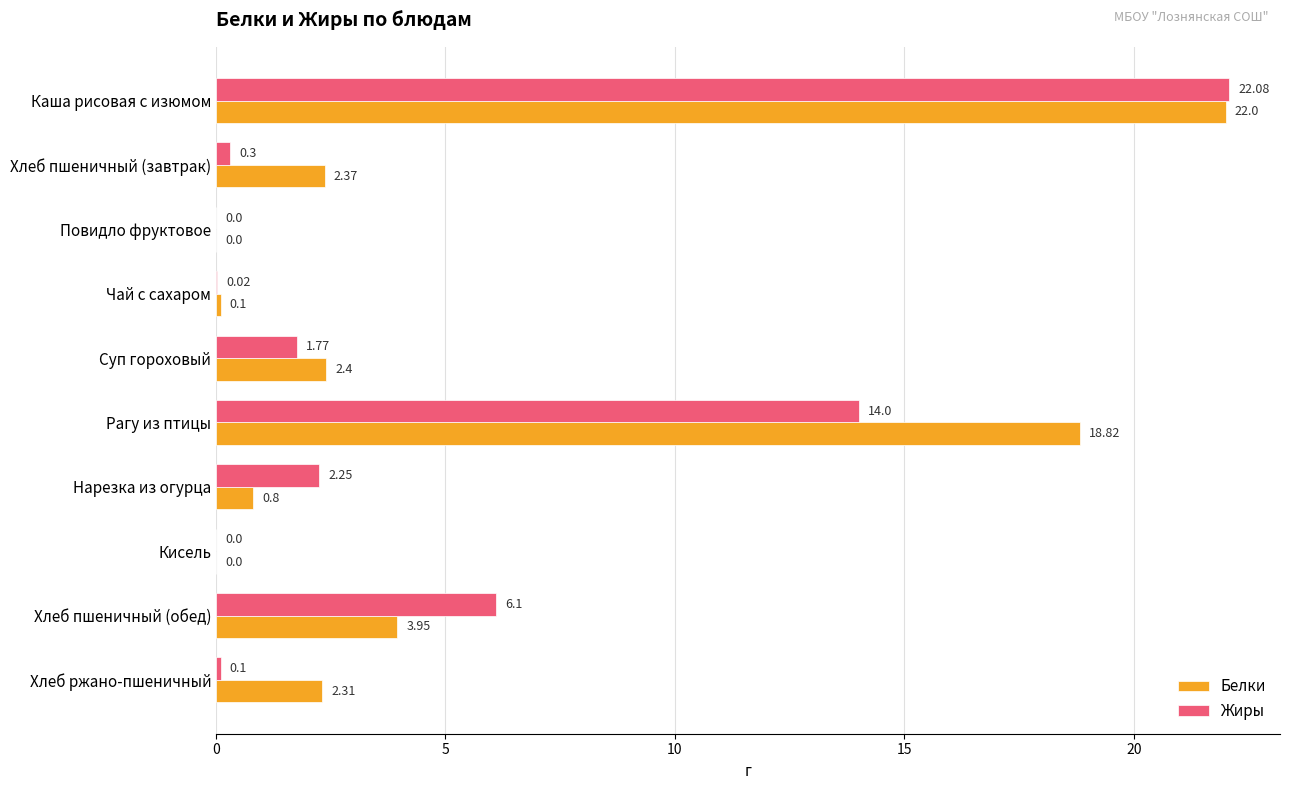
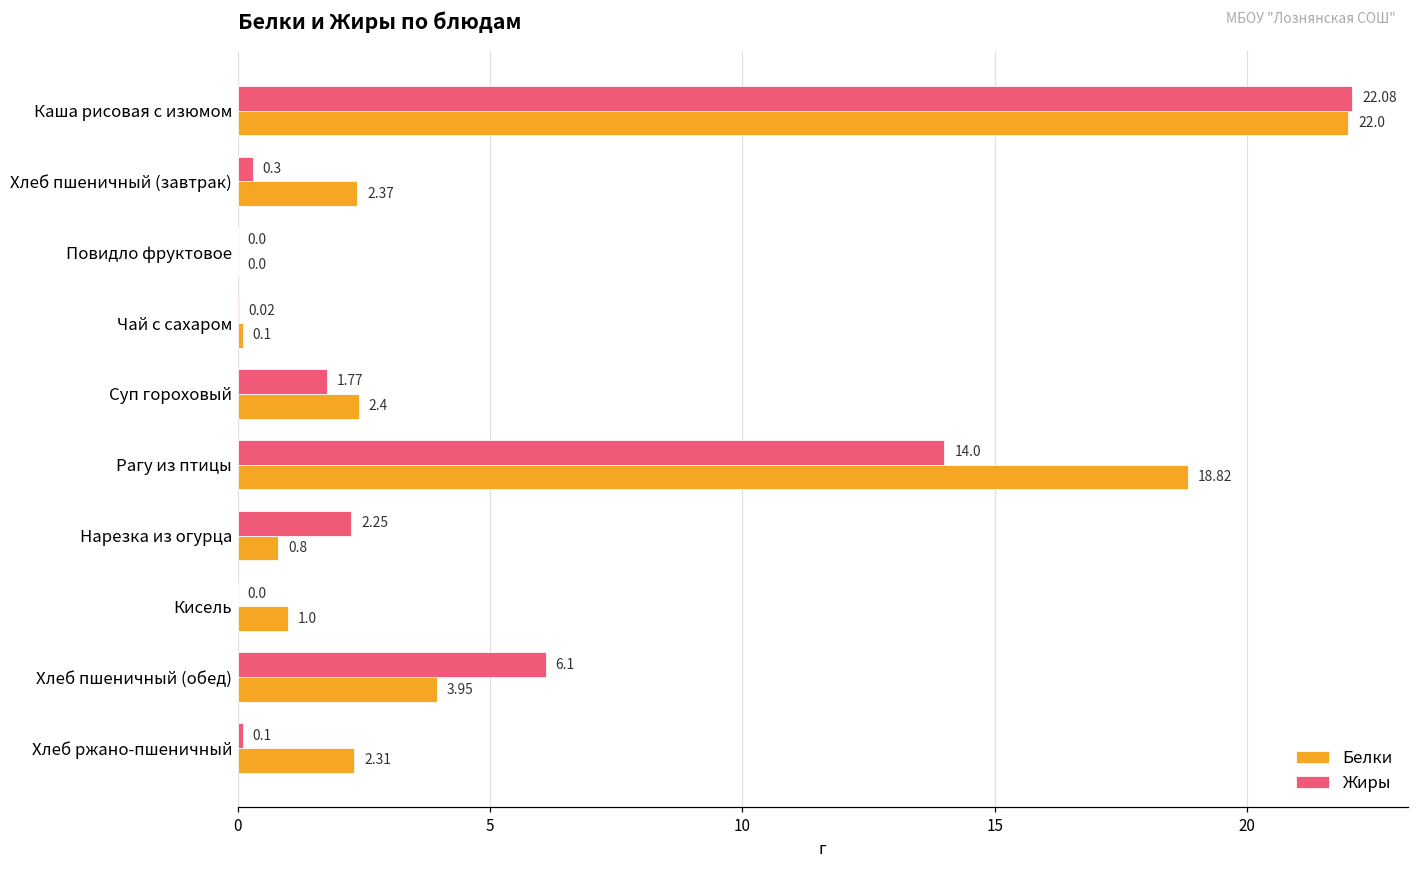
Белки, Кисель: 0.0 -> 1.0
